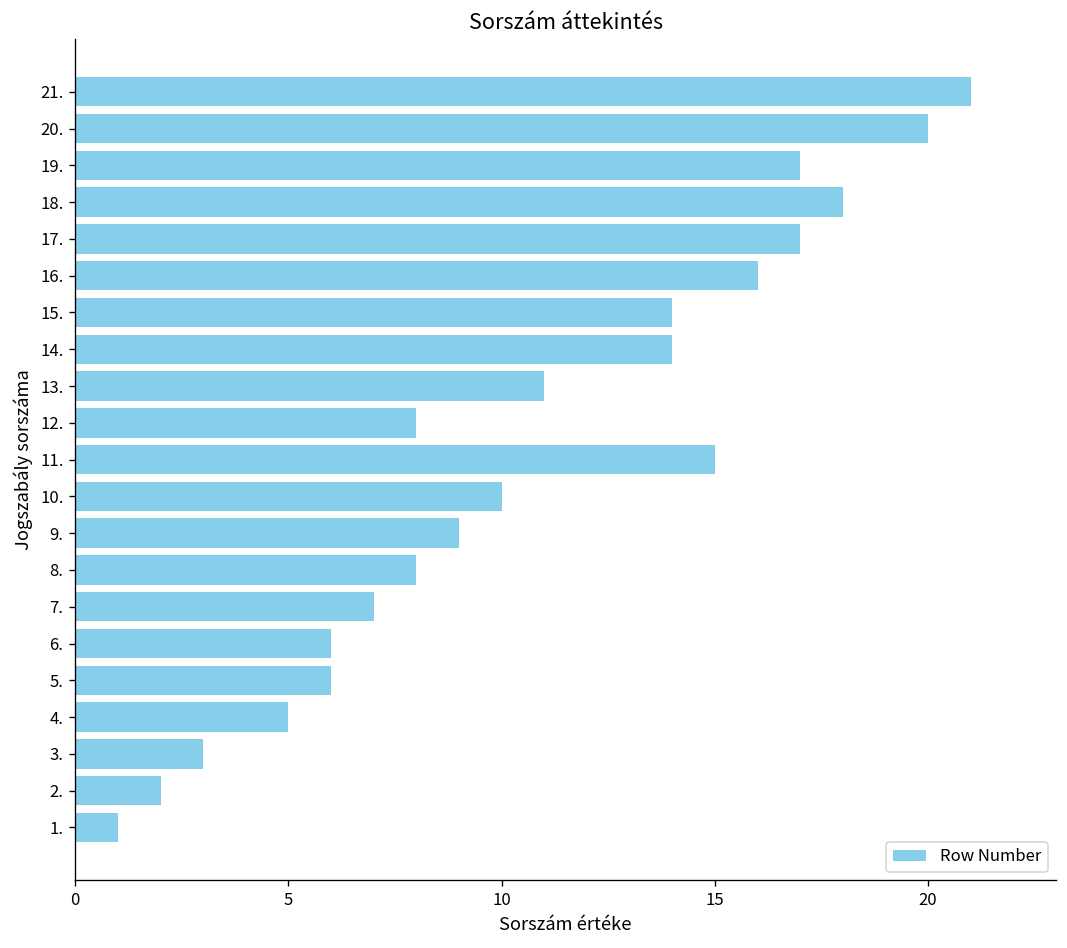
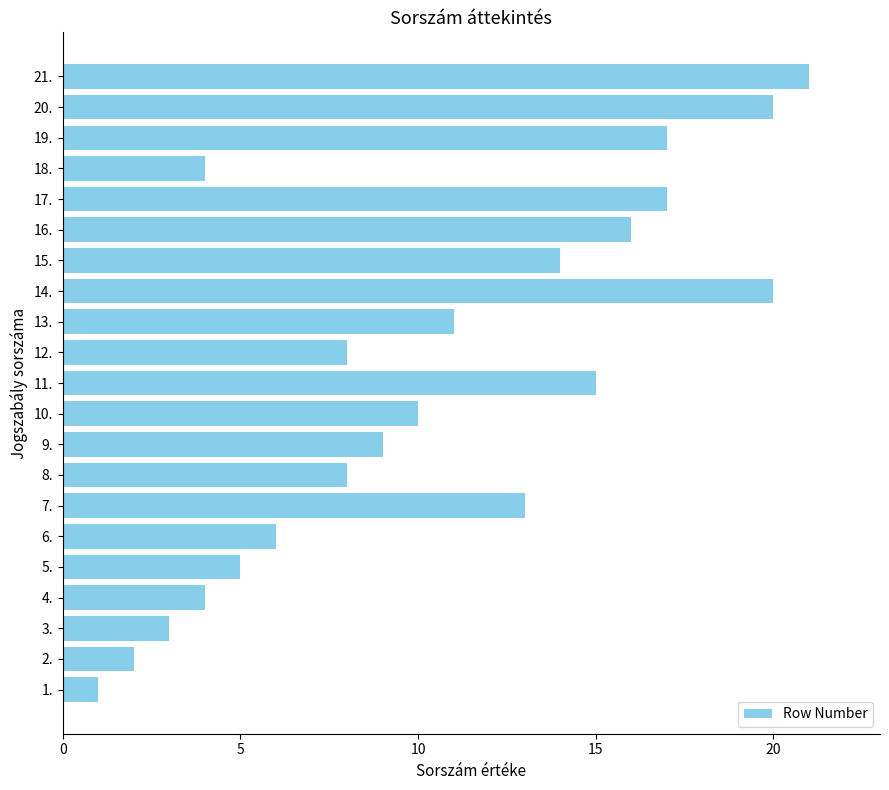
18.: 18 -> 4
14.: 14 -> 20
7.: 7 -> 13
5.: 6 -> 5
4.: 5 -> 4
